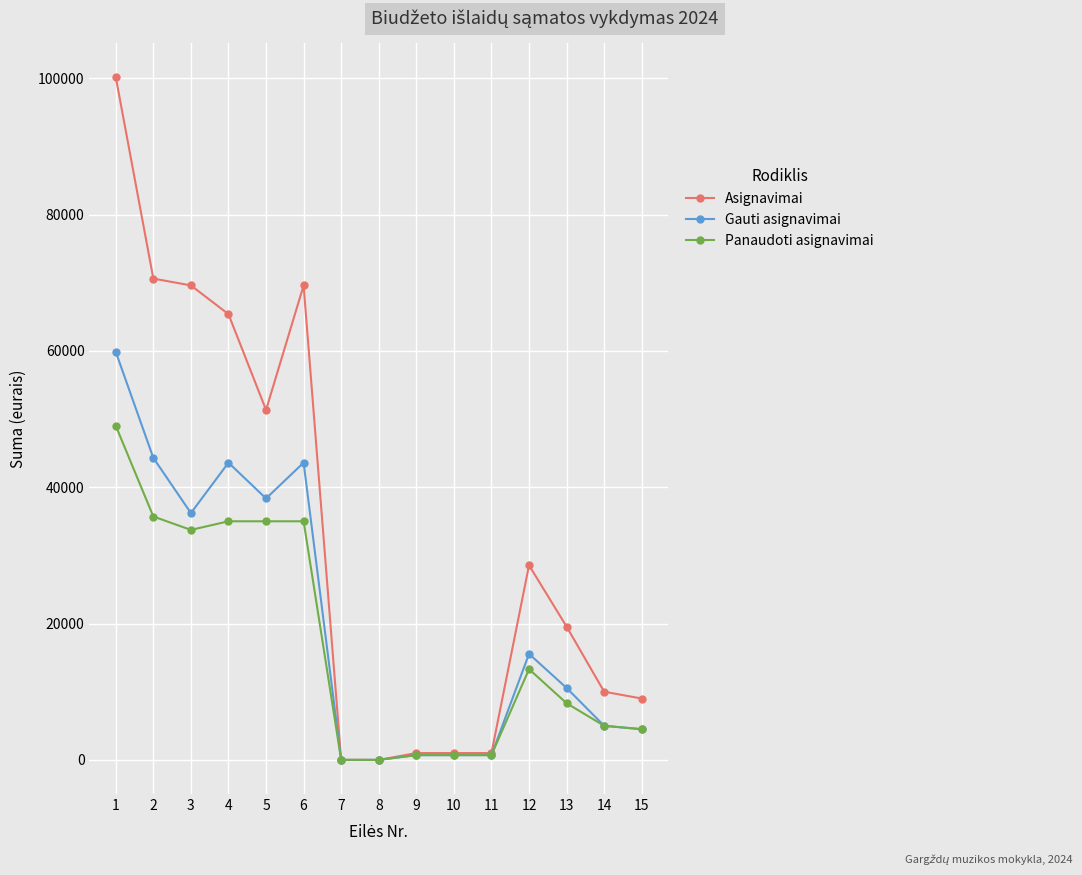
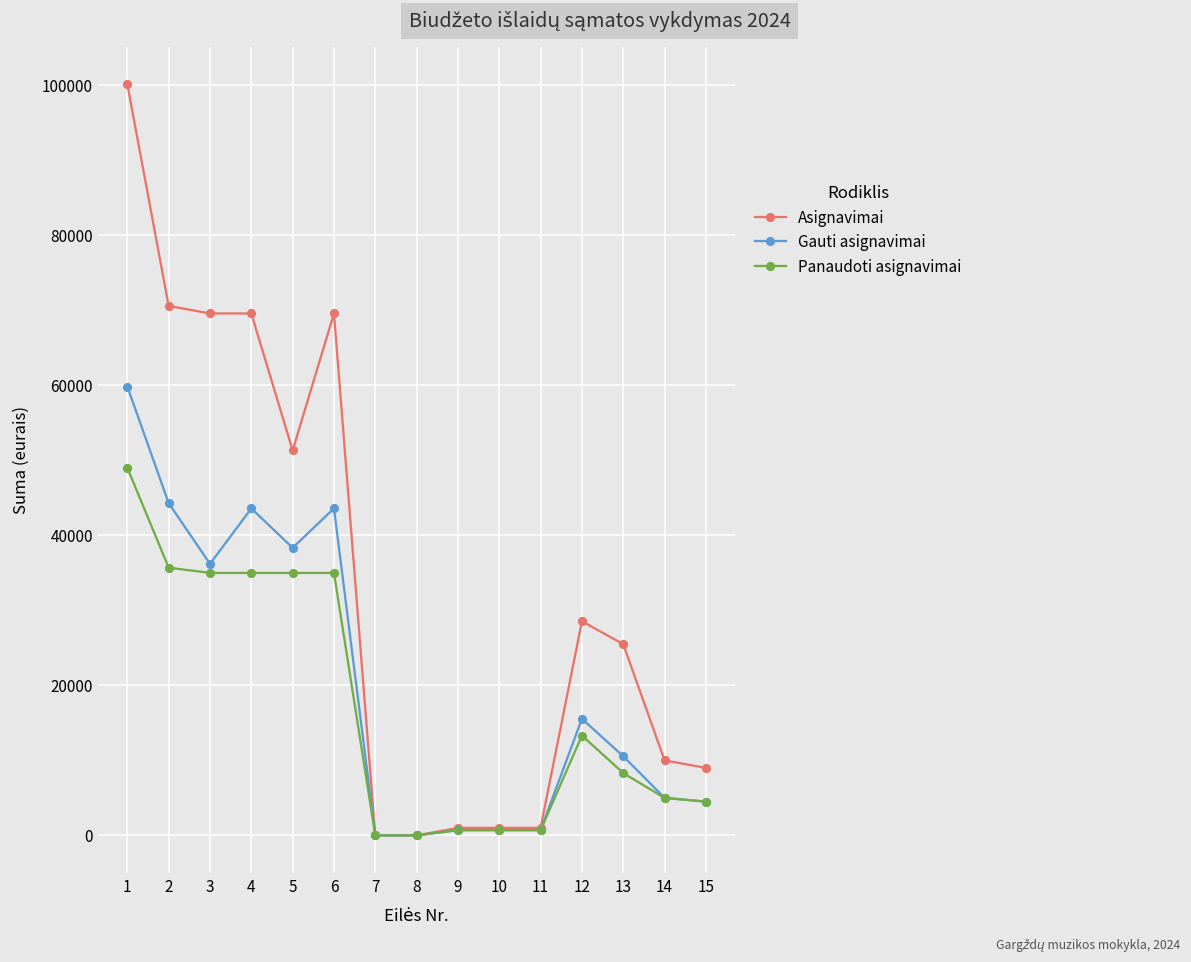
Panaudoti asignavimai, 3: 34000 -> 35000
Asignavimai, 4: 65000 -> 70000
Asignavimai, 13: 20000 -> 25000
